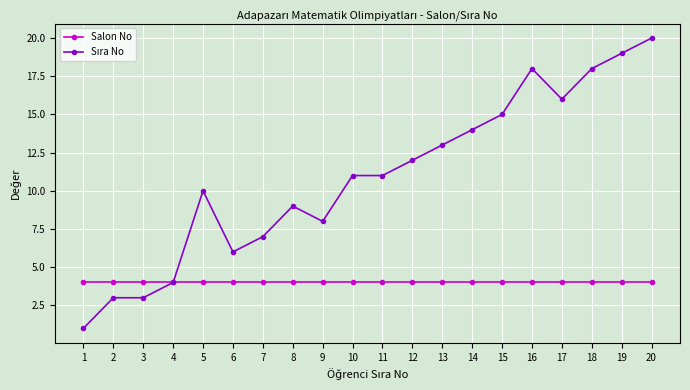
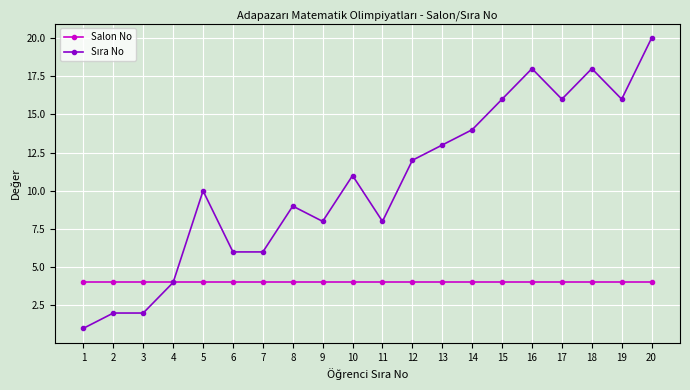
Sıra No, 2: 3 -> 2
Sıra No, 3: 3 -> 2
Sıra No, 7: 7 -> 6
Sıra No, 11: 11 -> 8
Sıra No, 15: 15 -> 16
Sıra No, 19: 19 -> 16
